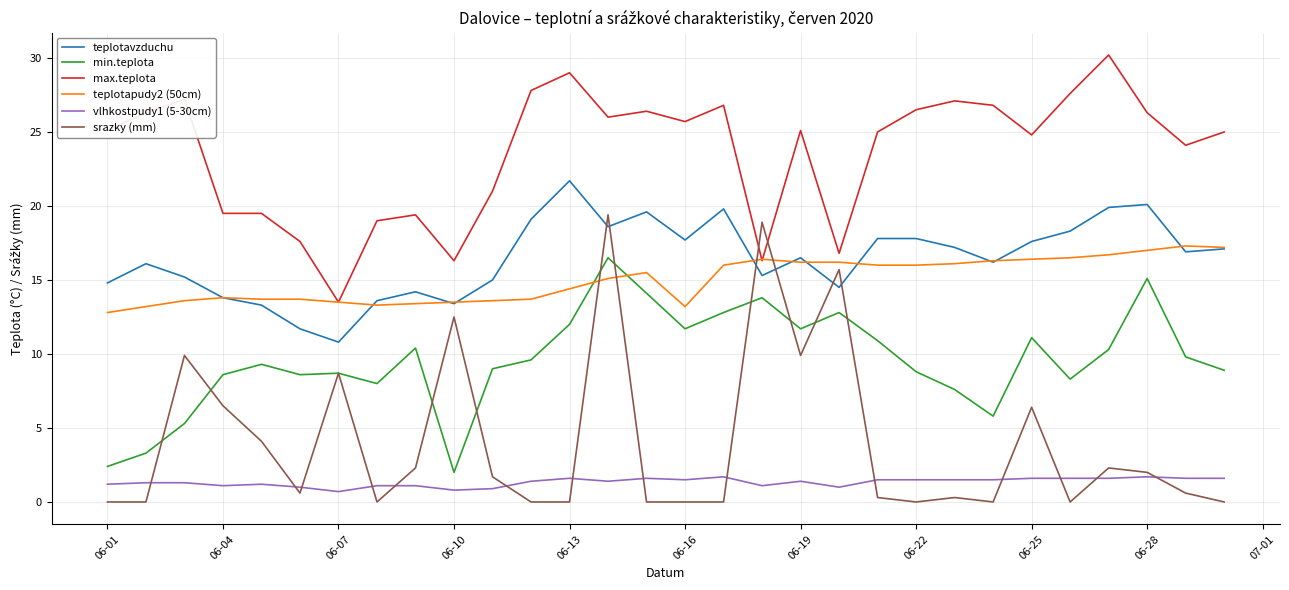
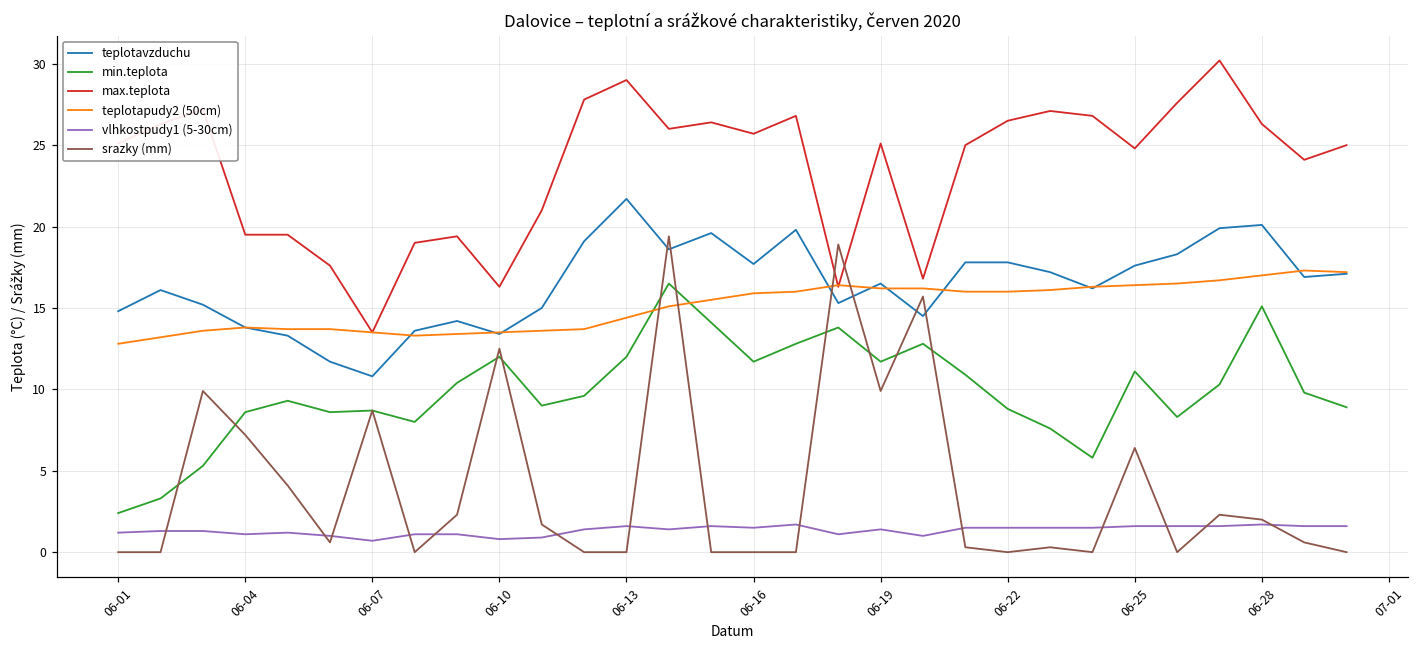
srazky (mm), 06-04: 6.5 -> 7.2
min.teplota, 06-10: 2 -> 12
teplotapudy2 (50cm), 06-16: 13.2 -> 15.9
